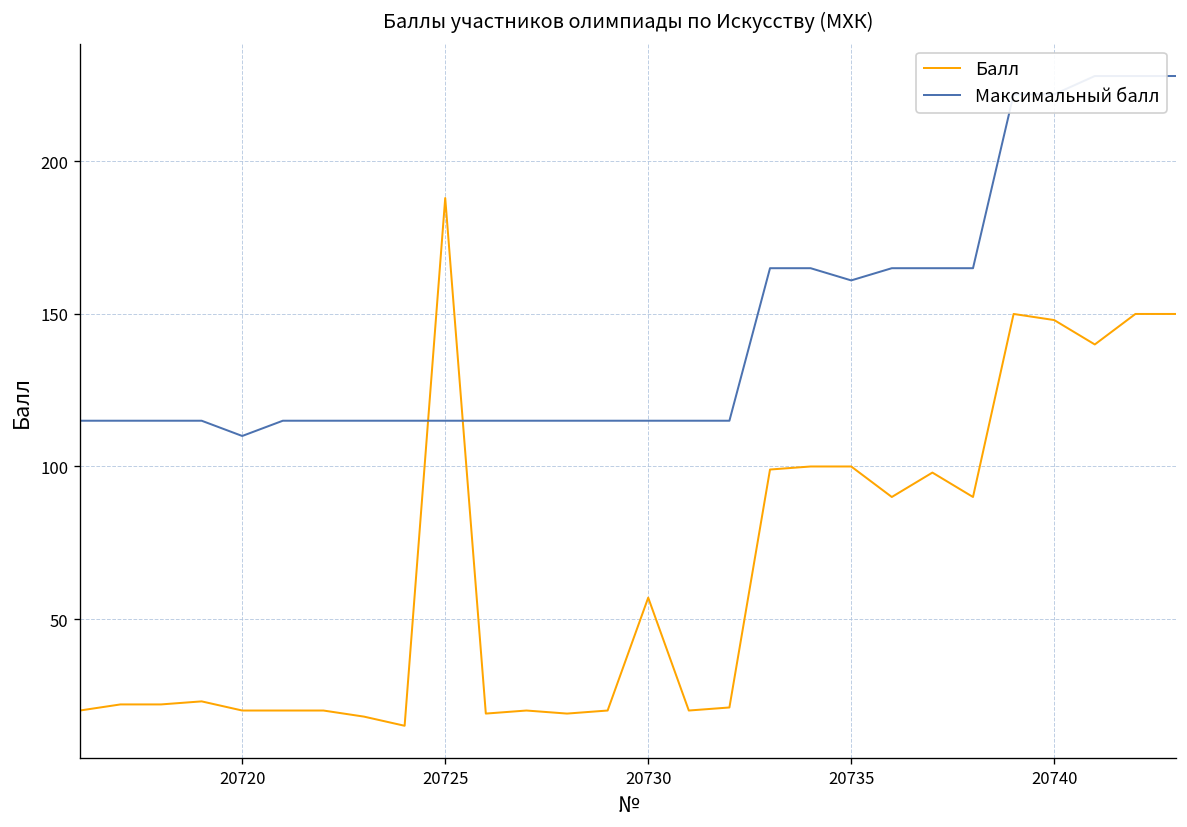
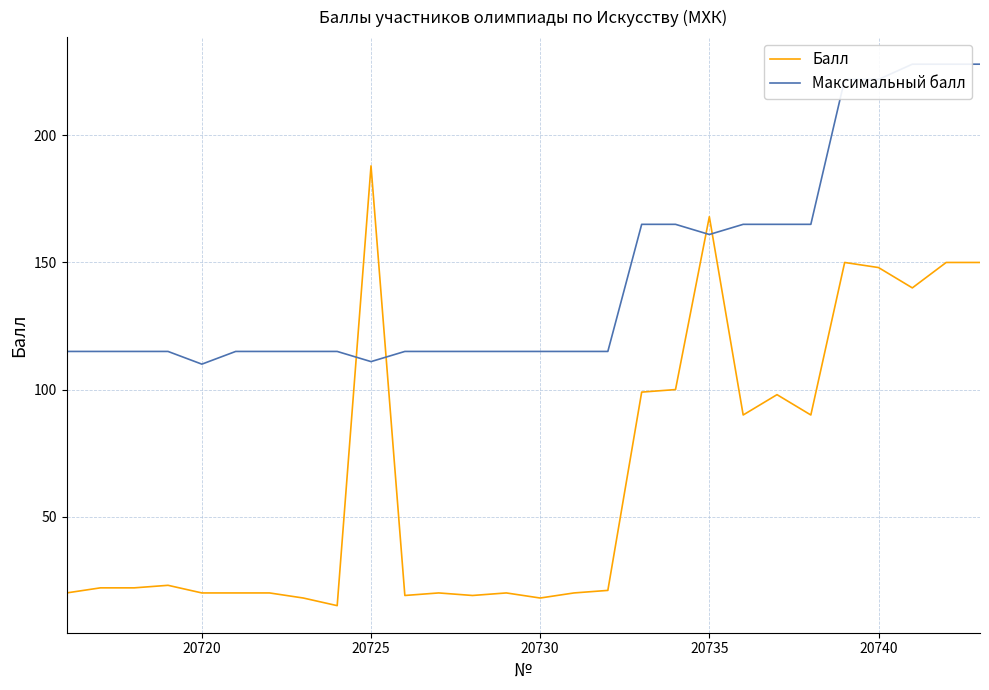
Максимальный балл, 20725: 115 -> 111
Балл, 20730: 57 -> 18
Балл, 20735: 100 -> 168
